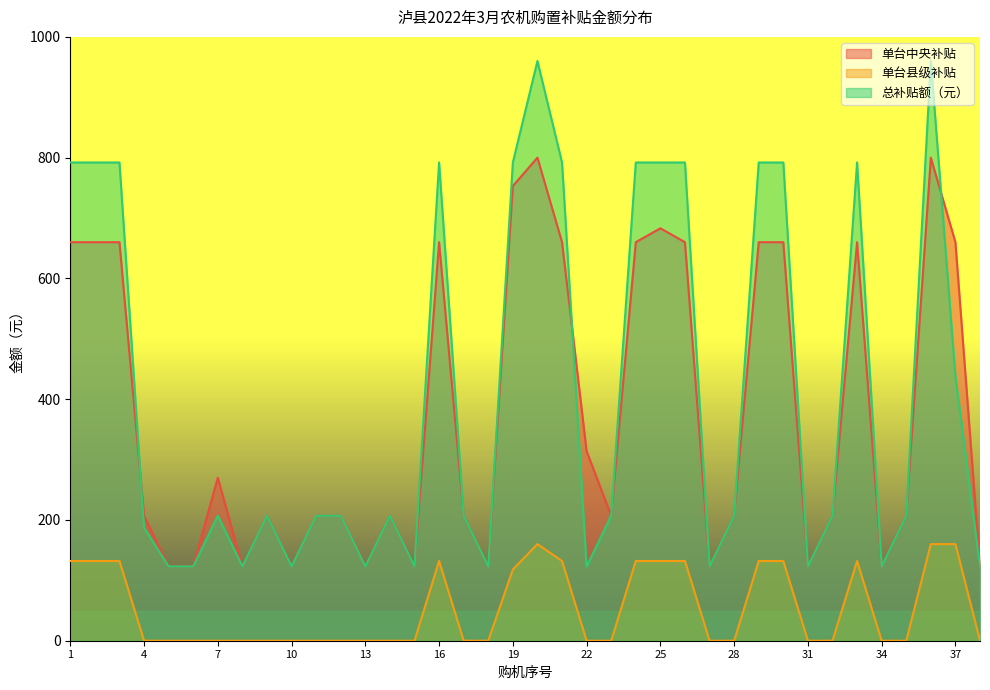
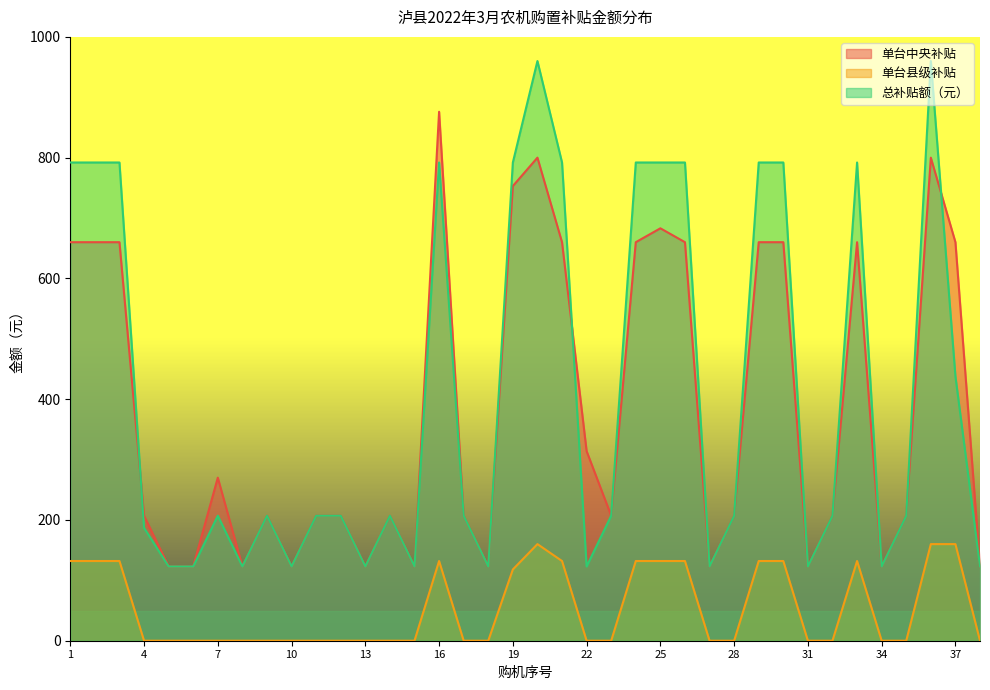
单台中央补贴, 16: 660 -> 880
